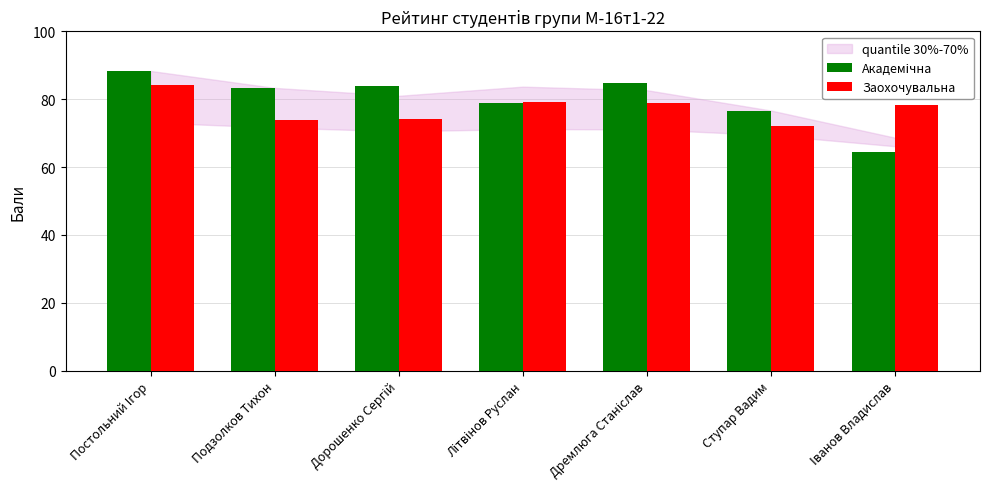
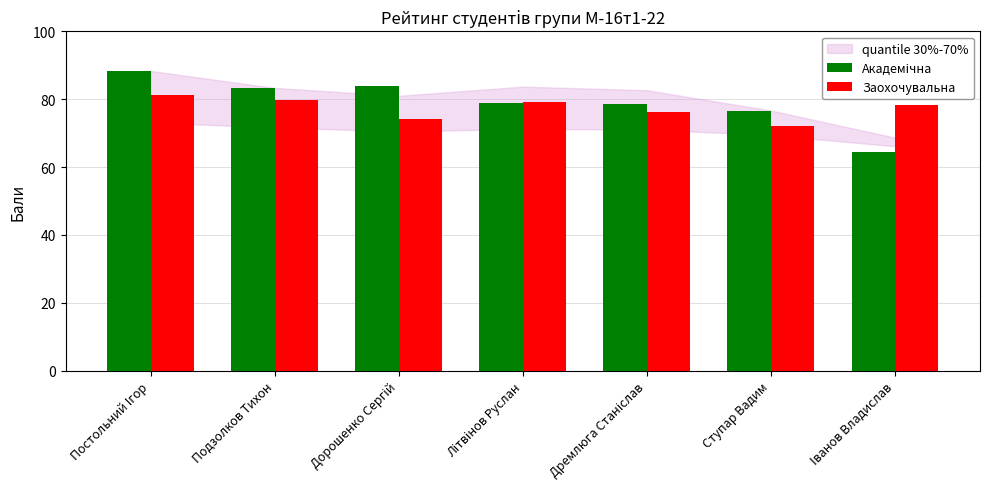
Заохочувальна, Постольний Ігор: 84 -> 81
Заохочувальна, Подзолков Тихон: 74 -> 80
Академічна, Дремлюга Станіслав: 85 -> 79
Заохочувальна, Дремлюга Станіслав: 79 -> 76
